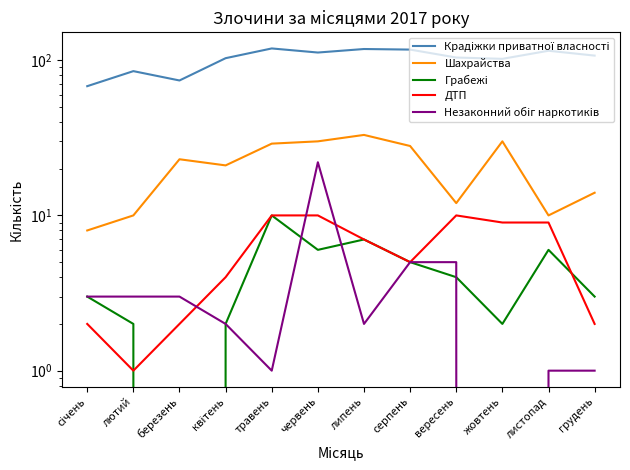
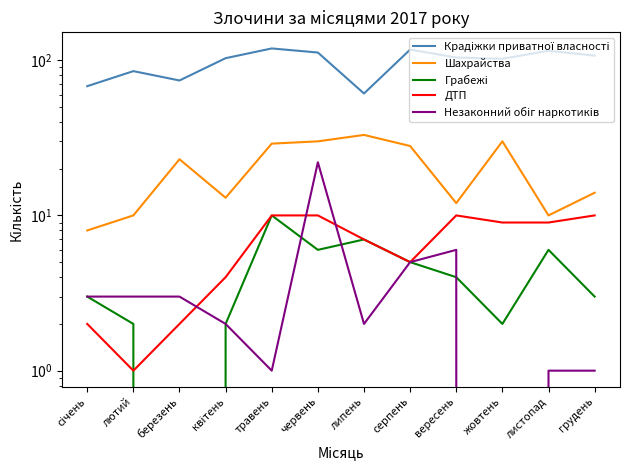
Шахрайства, квітень: 21 -> 13
Крадіжки приватної власності, липень: 120 -> 61
Незаконний обіг наркотиків, вересень: 5 -> 6
ДТП, грудень: 2 -> 10
